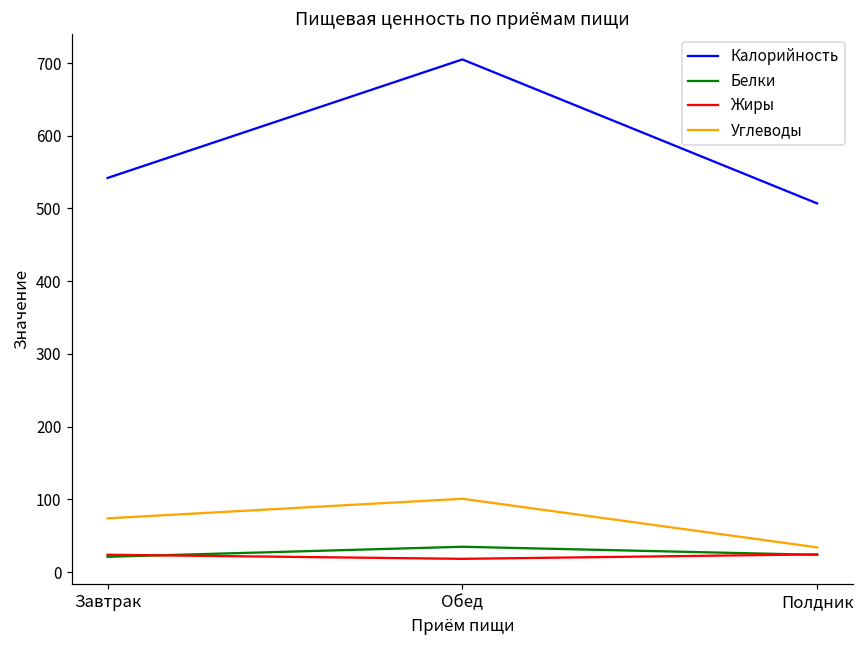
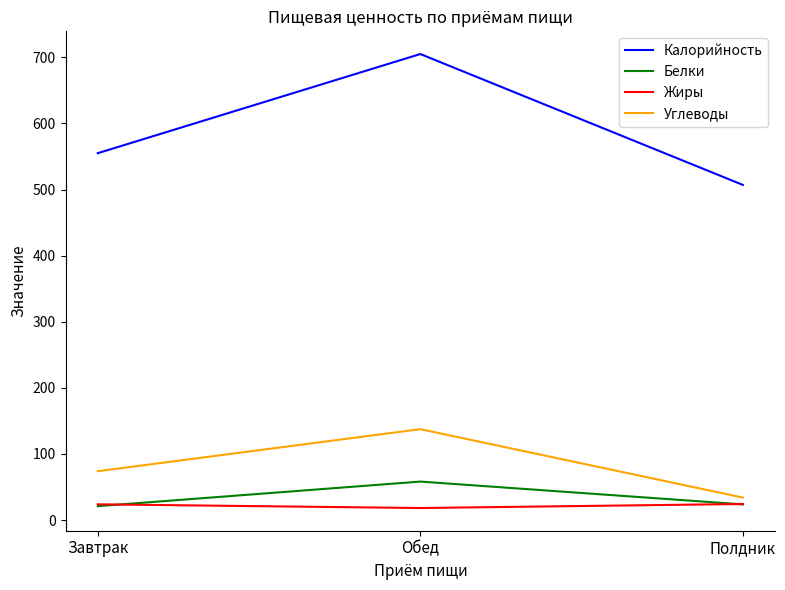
Калорийность, Завтрак: 540 -> 560
Белки, Обед: 30 -> 60
Углеводы, Обед: 100 -> 140
